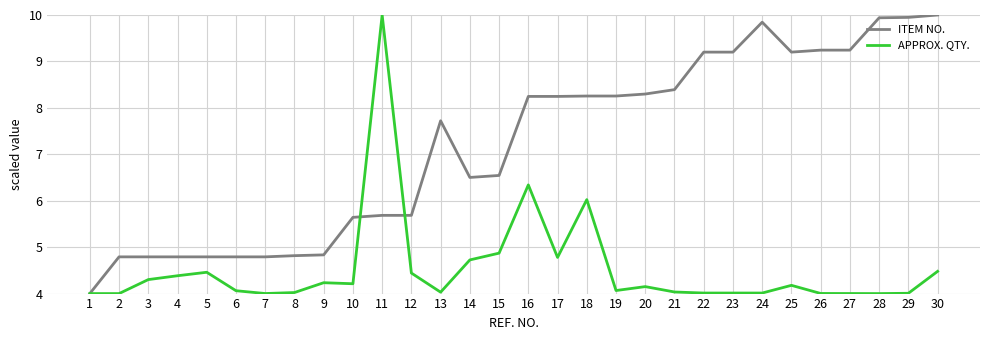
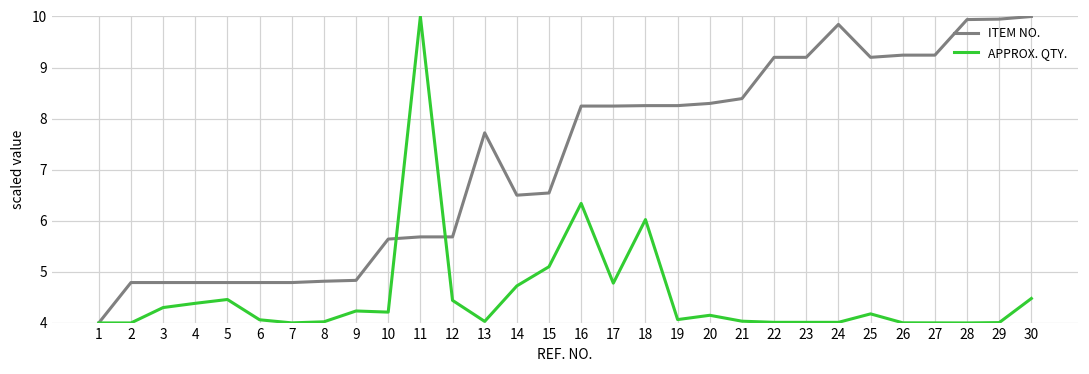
APPROX. QTY., 15: 4.9 -> 5.1
